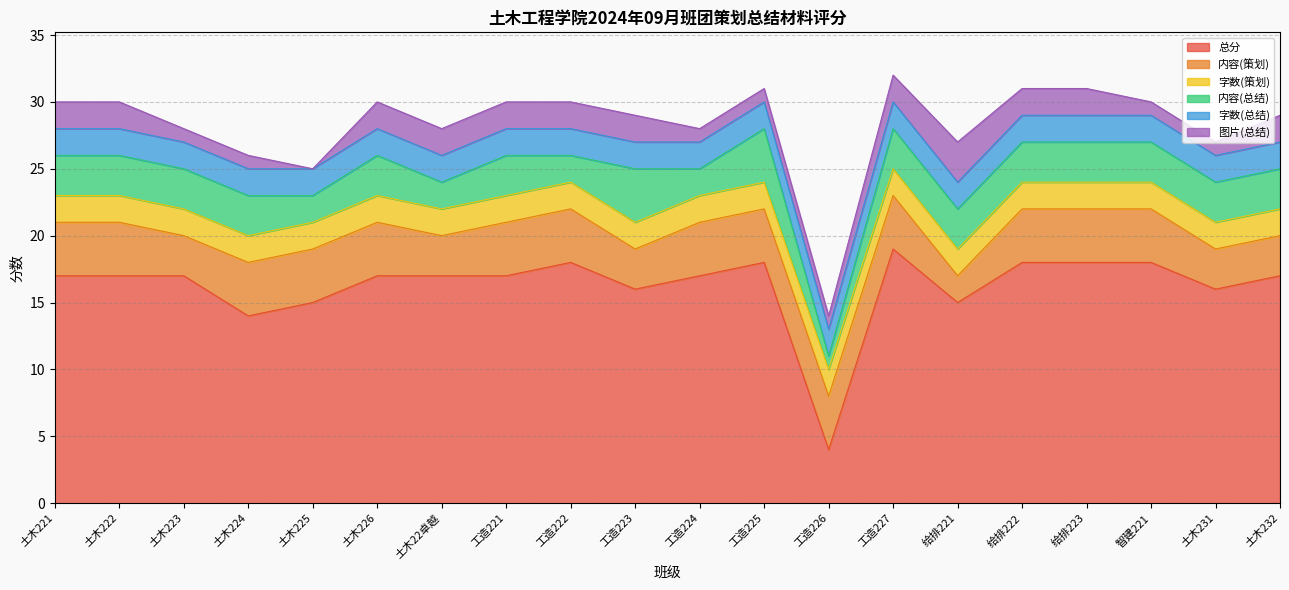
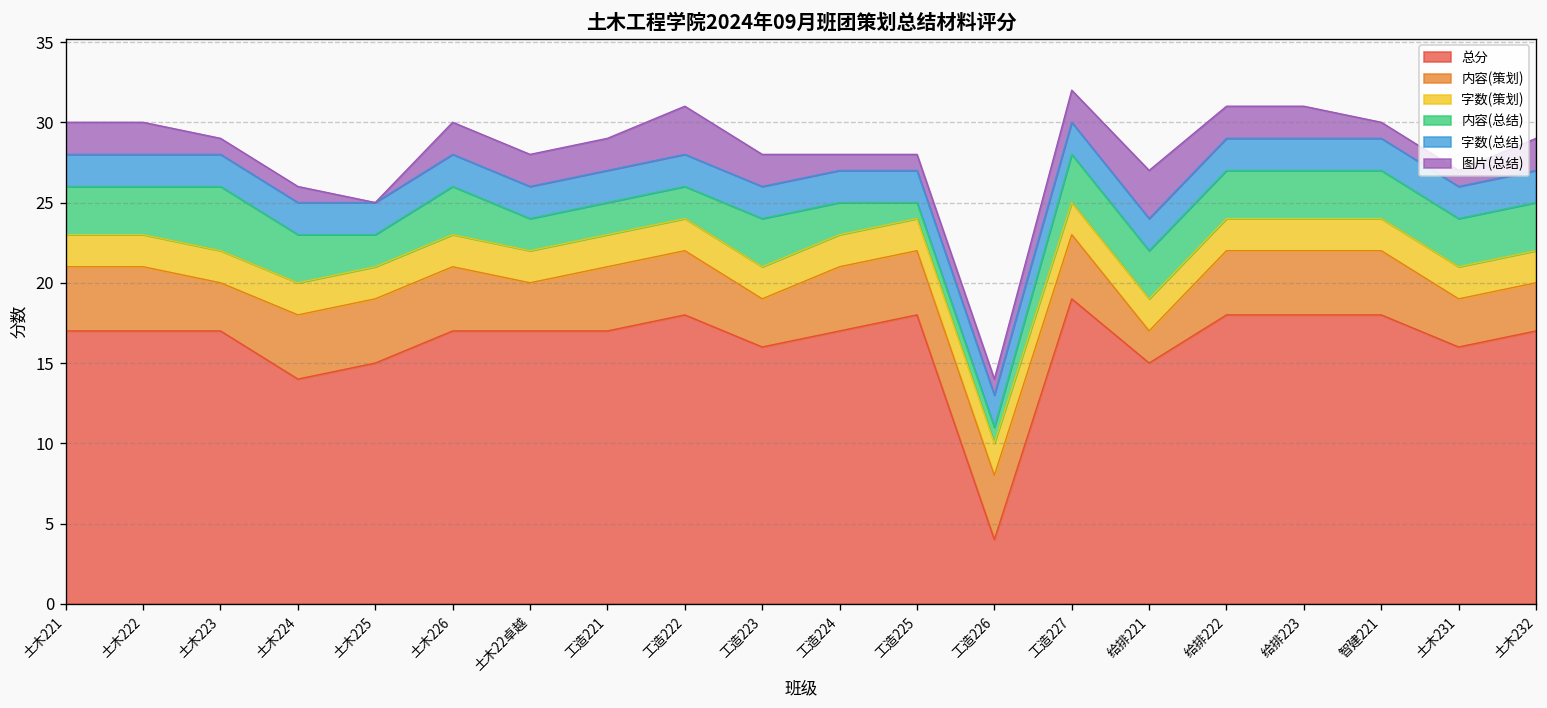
内容(总结), 土木223: 3 -> 4
内容(总结), 工造221: 3 -> 2
图片(总结), 工造222: 2 -> 3
内容(总结), 工造223: 4 -> 3
内容(总结), 工造225: 4 -> 1
